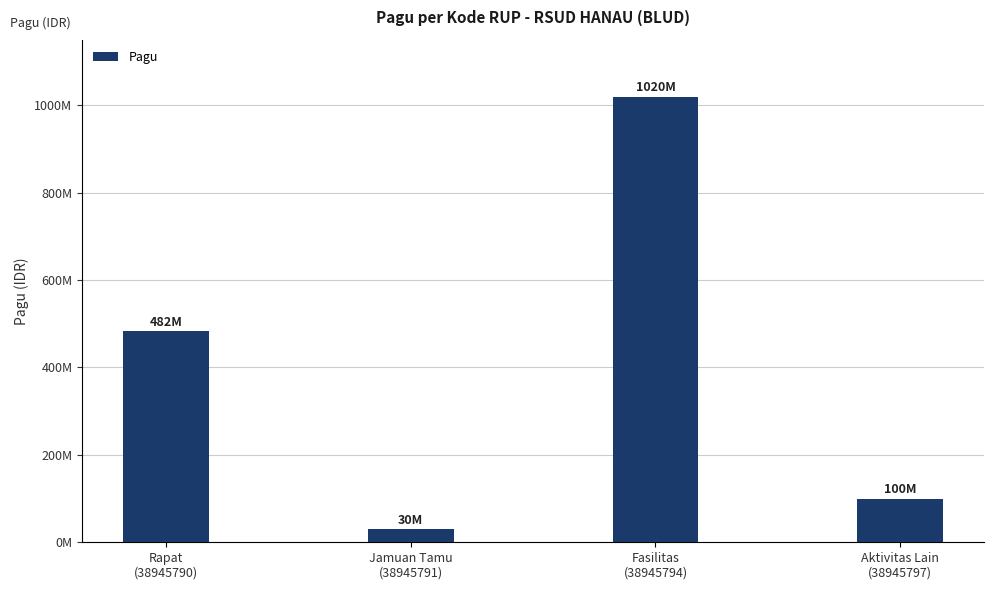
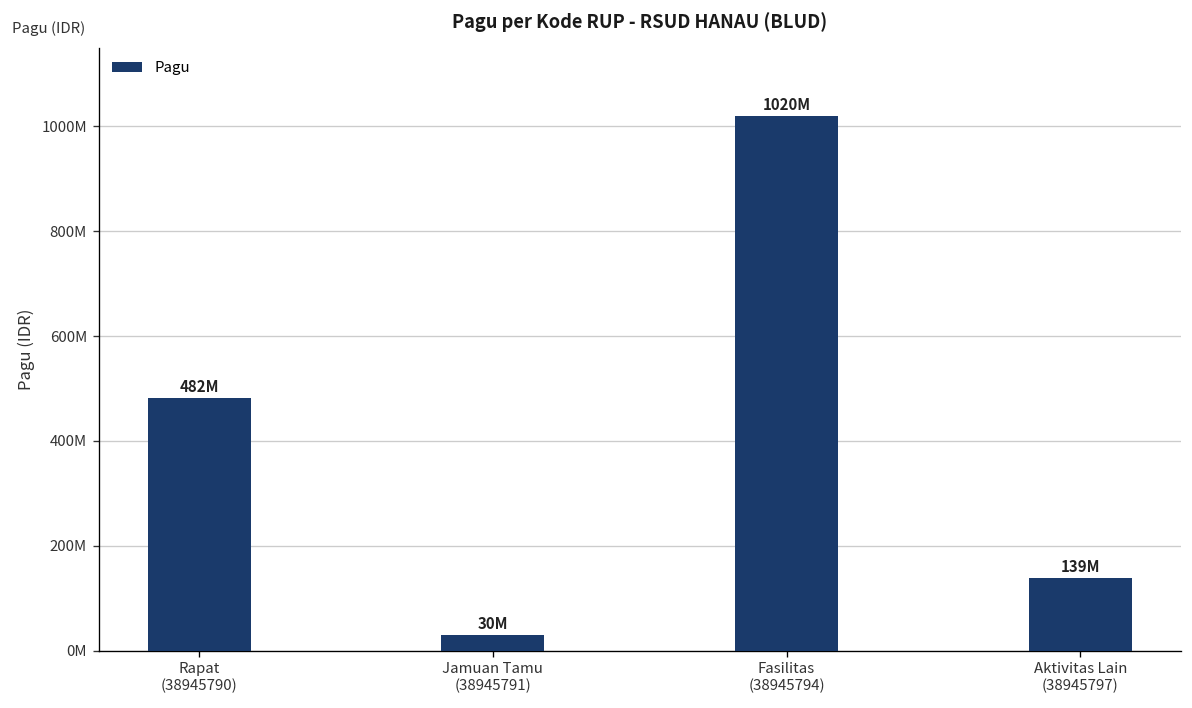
Aktivitas Lain (38945797): 100M -> 139M
